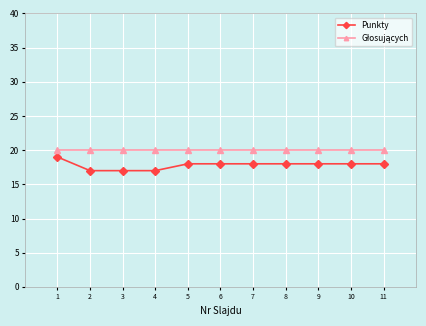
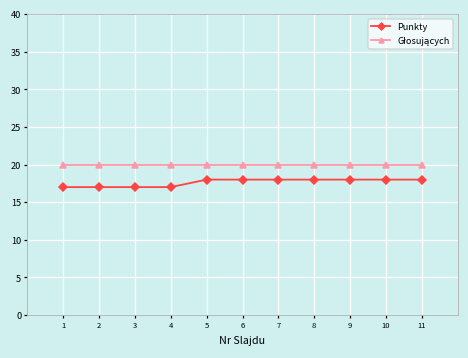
Punkty, 1: 19 -> 17
